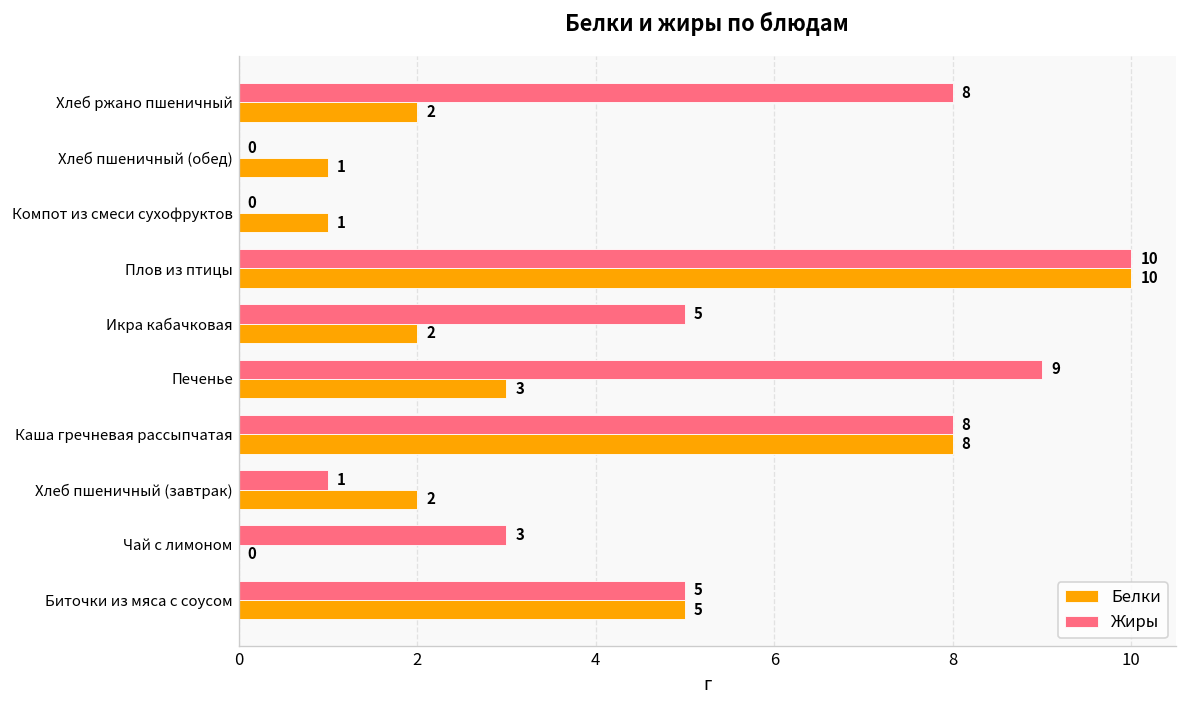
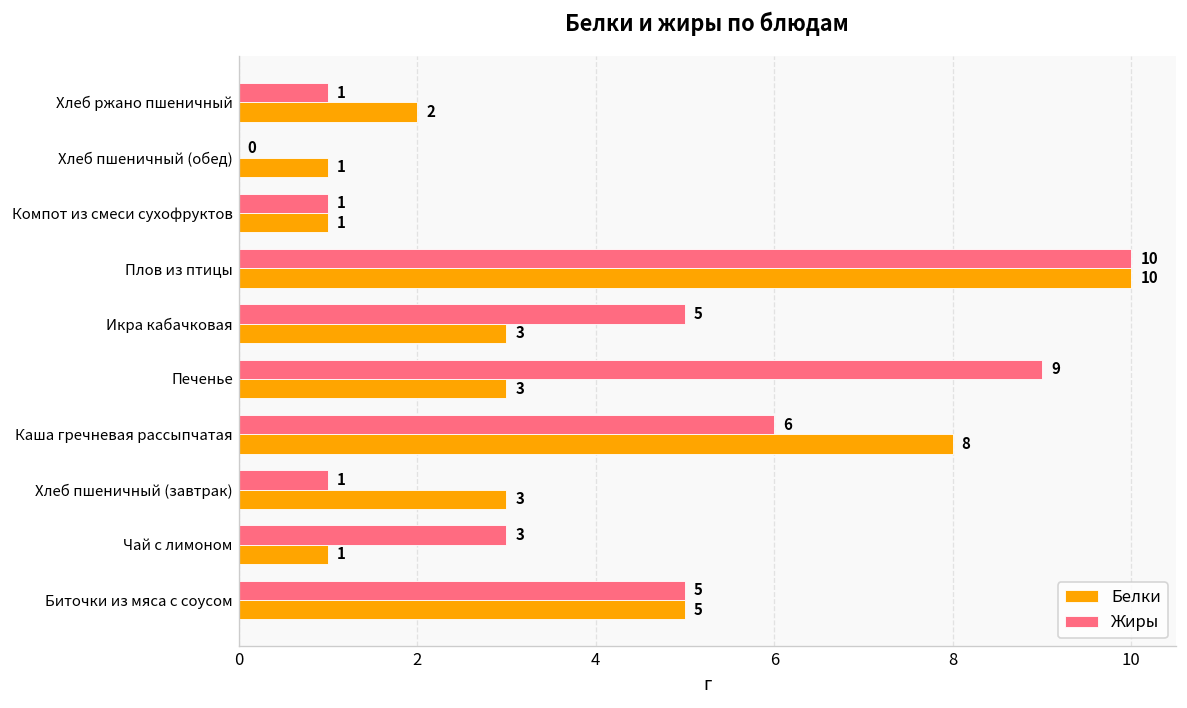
Жиры, Хлеб ржано пшеничный: 8 -> 1
Жиры, Компот из смеси сухофруктов: 0 -> 1
Белки, Икра кабачковая: 2 -> 3
Жиры, Каша гречневая рассыпчатая: 8 -> 6
Белки, Хлеб пшеничный (завтрак): 2 -> 3
Белки, Чай с лимоном: 0 -> 1
